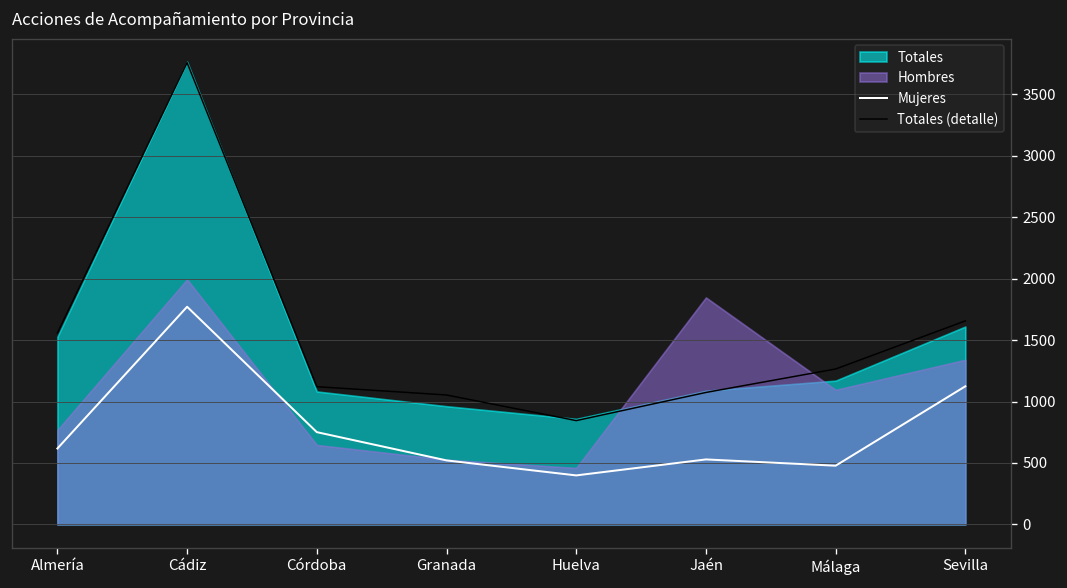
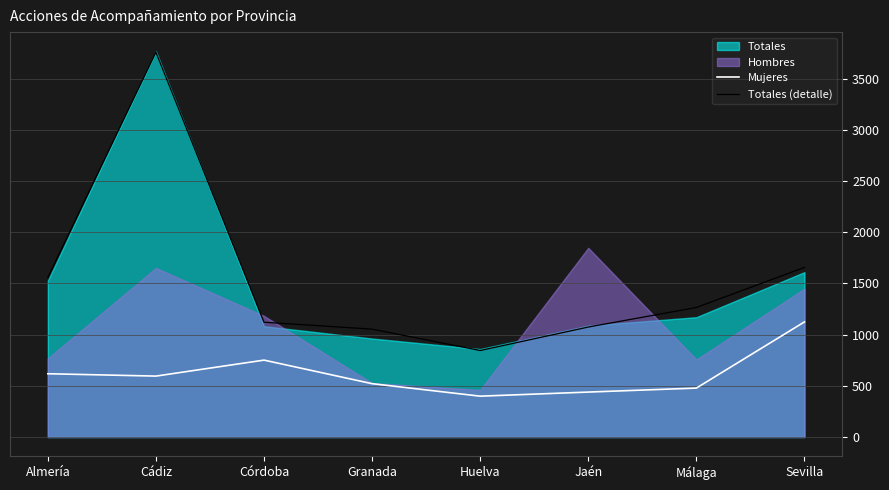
Mujeres, Cádiz: 1770 -> 600
Hombres, Cádiz: 1990 -> 1650
Hombres, Córdoba: 650 -> 1180
Mujeres, Jaén: 530 -> 440
Hombres, Málaga: 1100 -> 760
Hombres, Sevilla: 1340 -> 1450
